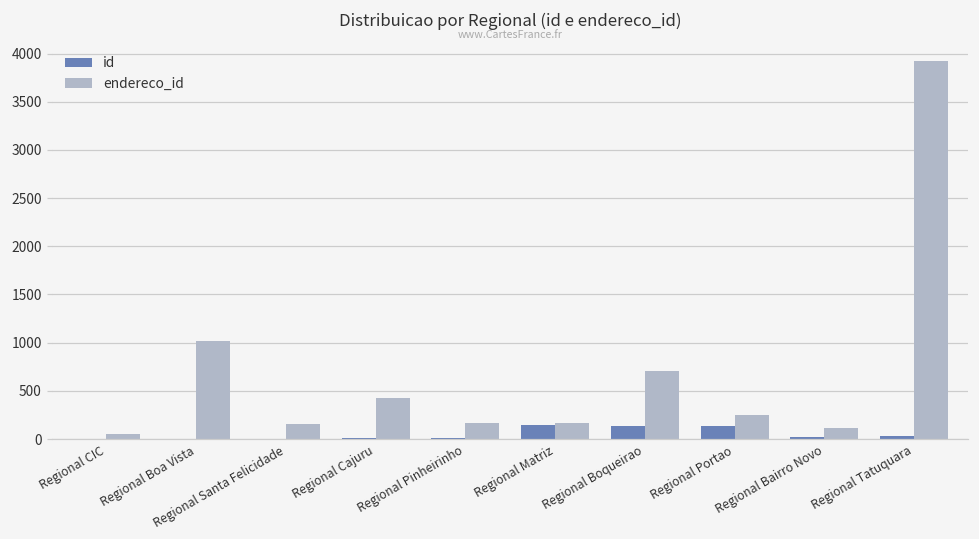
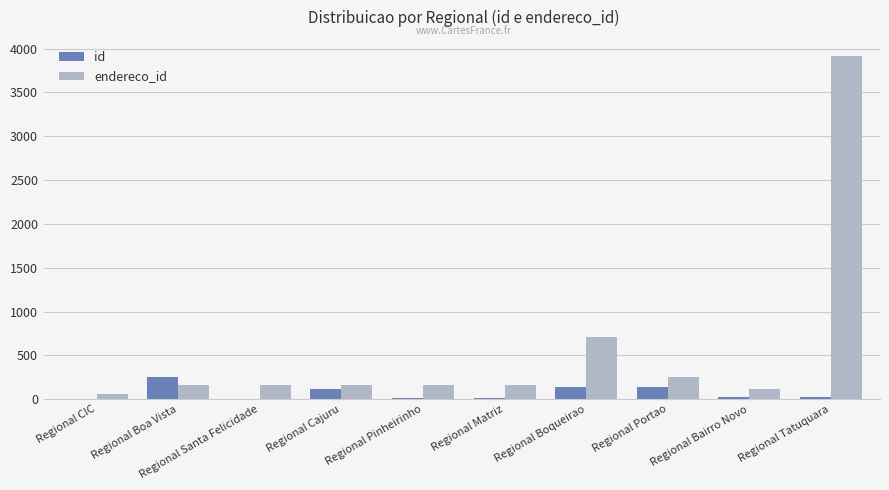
id, Regional Boa Vista: 0 -> 300
endereco_id, Regional Boa Vista: 1000 -> 200
id, Regional Cajuru: 0 -> 100
endereco_id, Regional Cajuru: 400 -> 200
id, Regional Matriz: 100 -> 0
